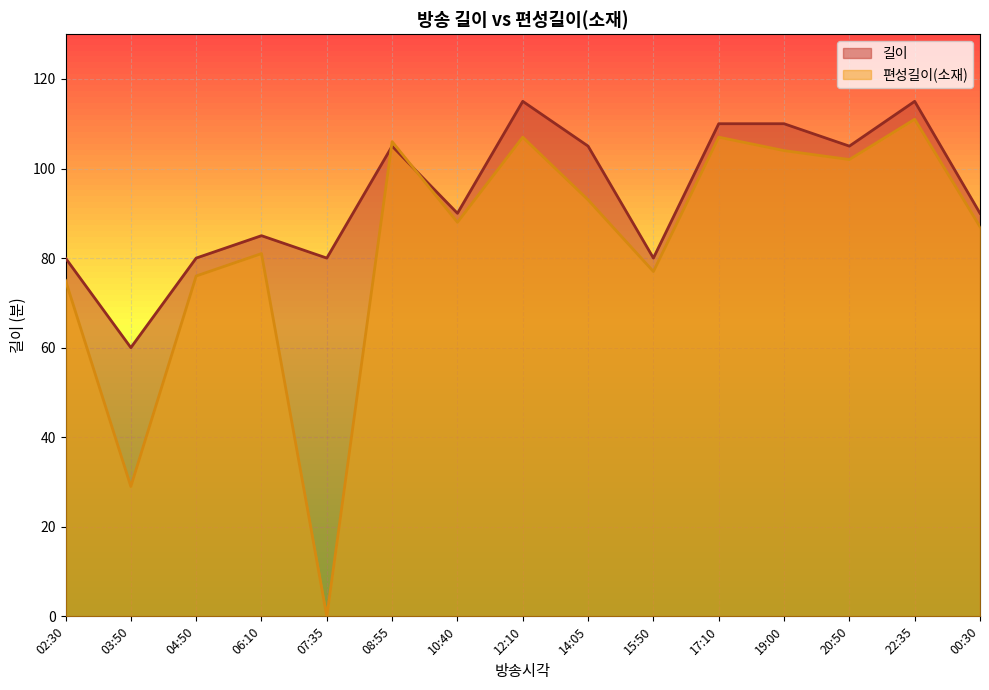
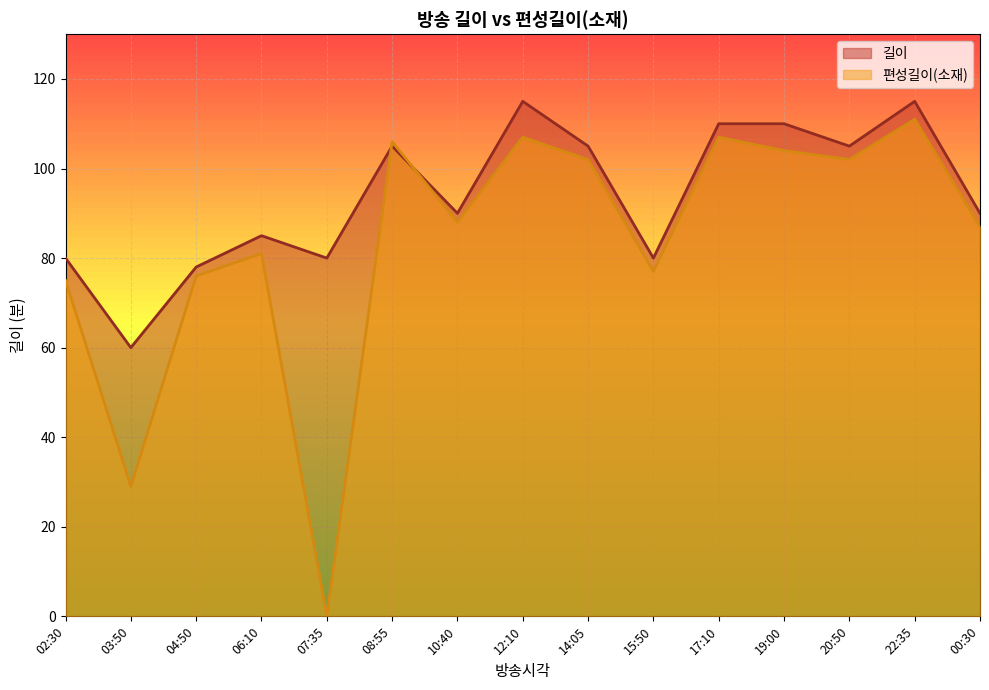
길이, 04:50: 80 -> 78
편성길이(소재), 14:05: 93 -> 102
